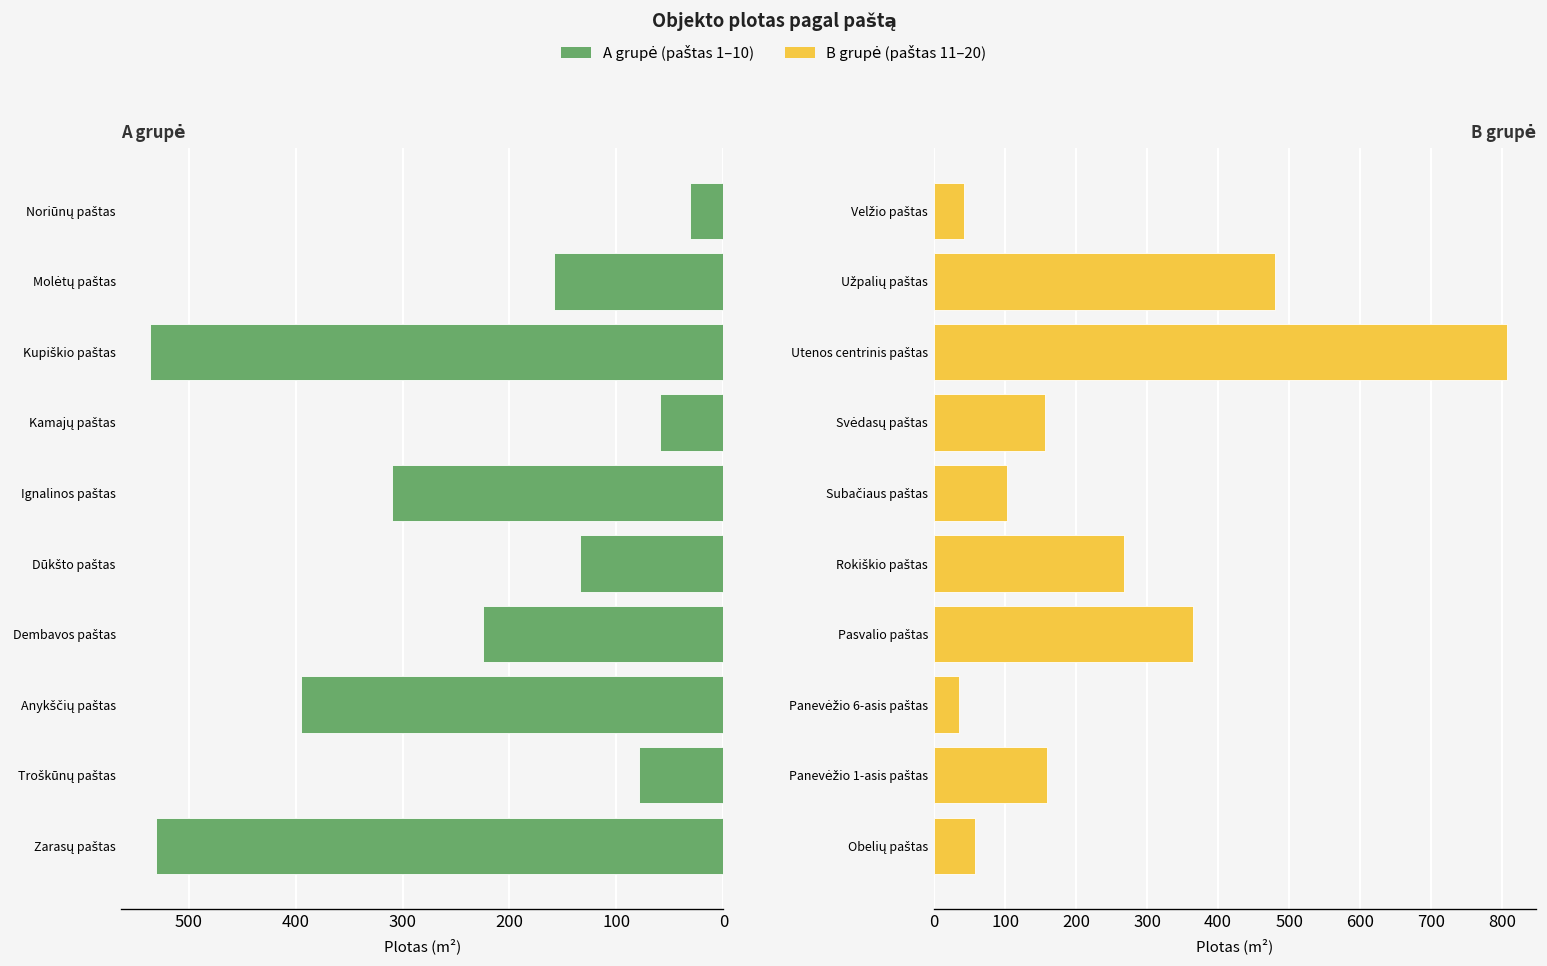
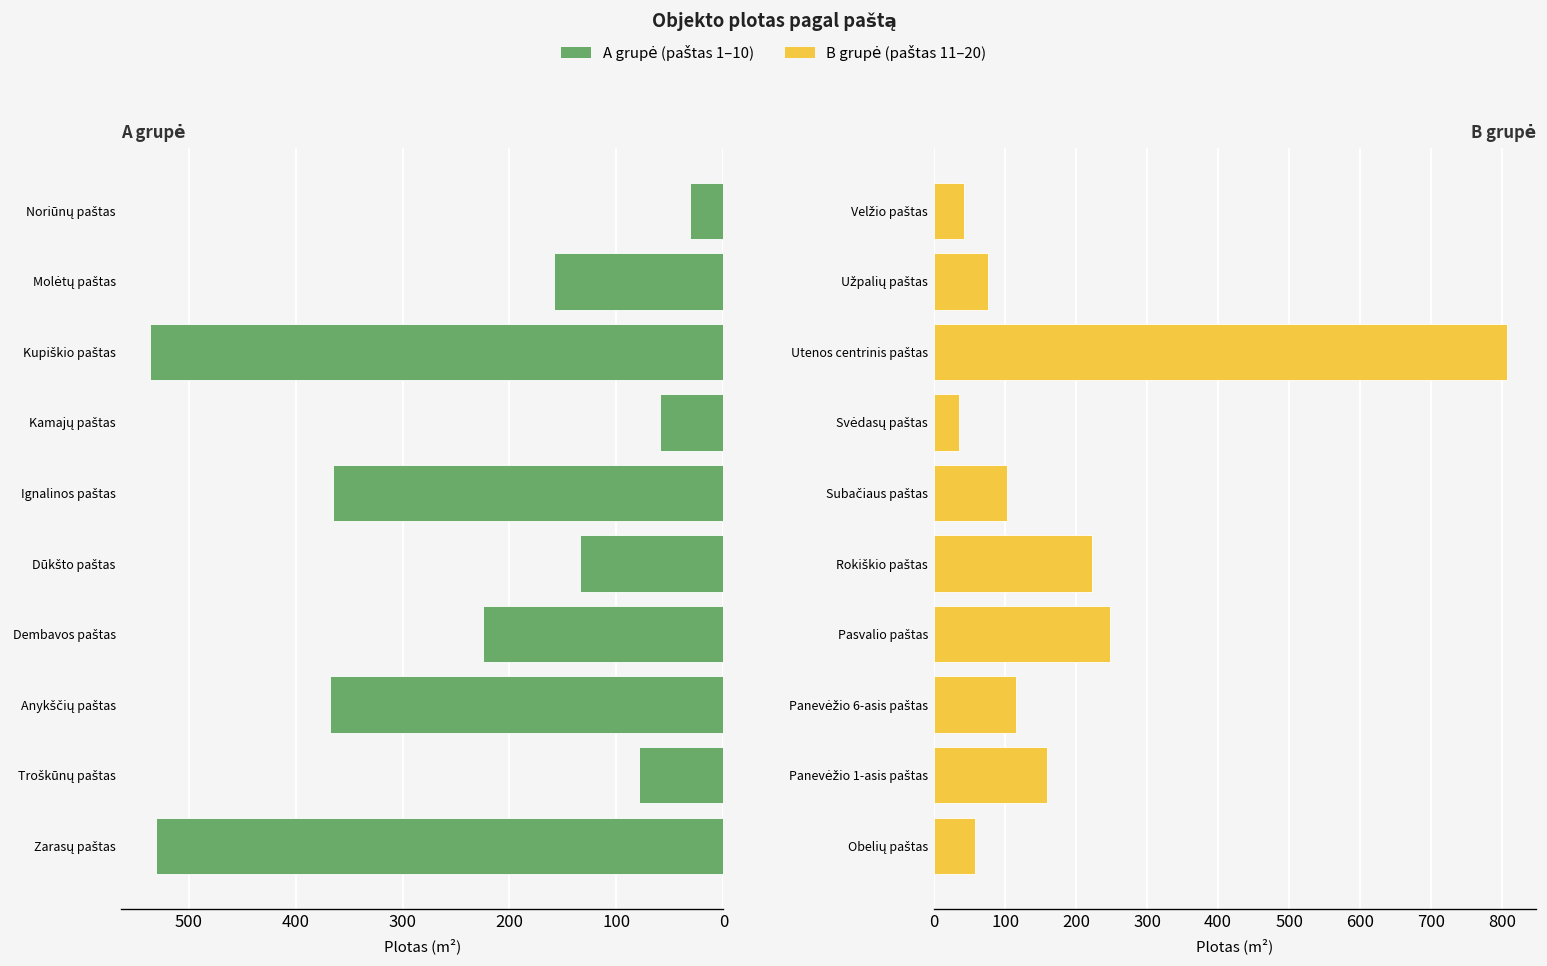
A grupė, Ignalinos paštas: 310 -> 360
A grupė, Anykščių paštas: 400 -> 370
B grupė, Užpalių paštas: 480 -> 80
B grupė, Svėdasų paštas: 160 -> 40
B grupė, Rokiškio paštas: 270 -> 220
B grupė, Pasvalio paštas: 360 -> 250
B grupė, Panevėžio 6-asis paštas: 30 -> 120
